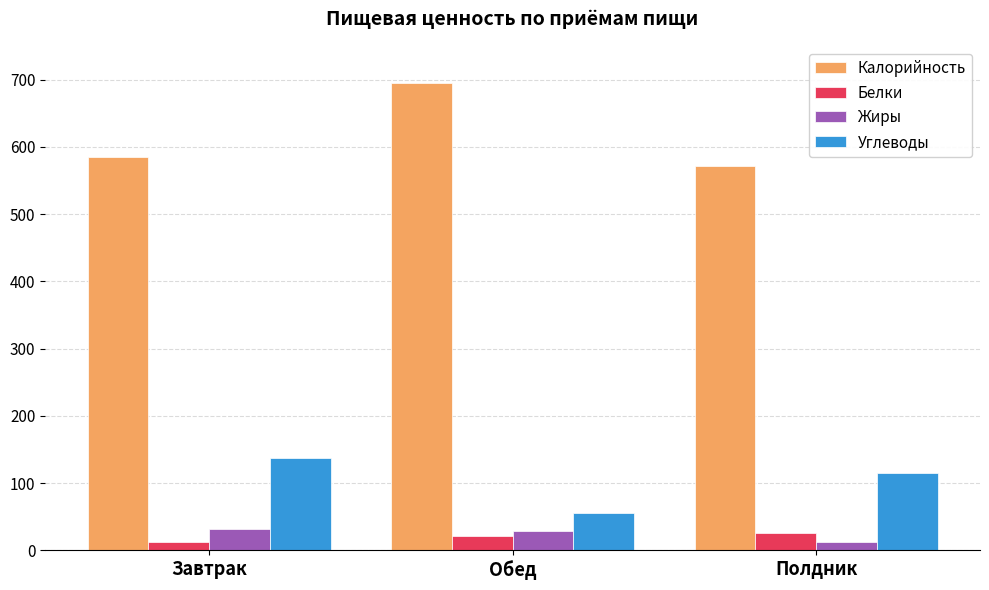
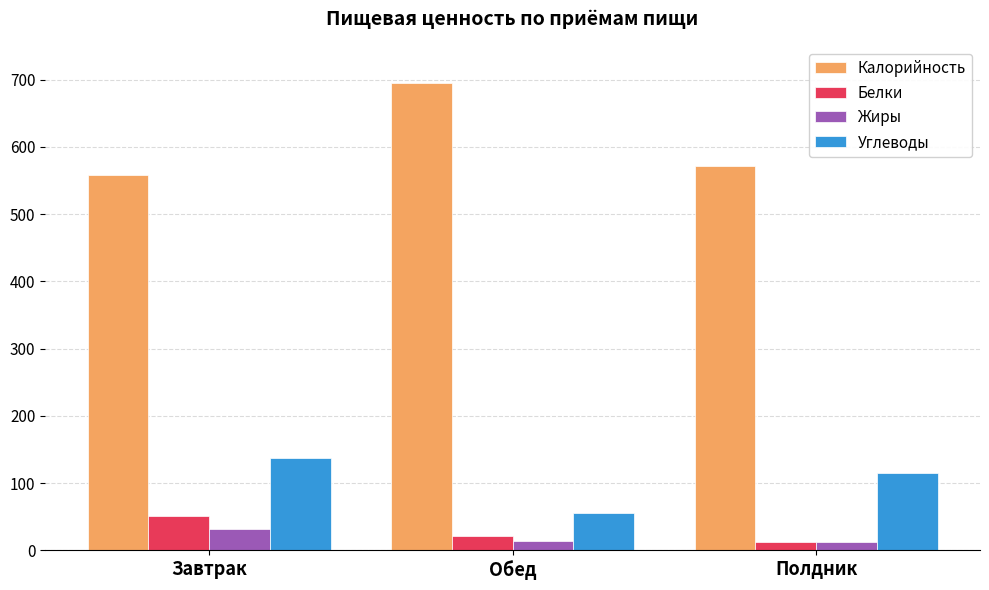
Калорийность, Завтрак: 580 -> 560
Белки, Завтрак: 10 -> 50
Жиры, Обед: 30 -> 10
Белки, Полдник: 30 -> 10
